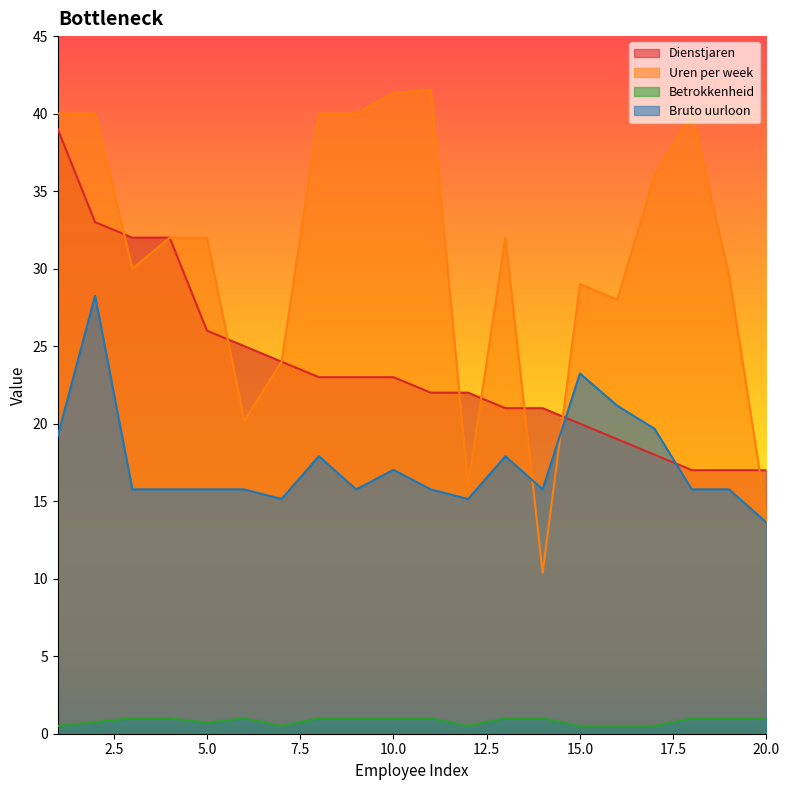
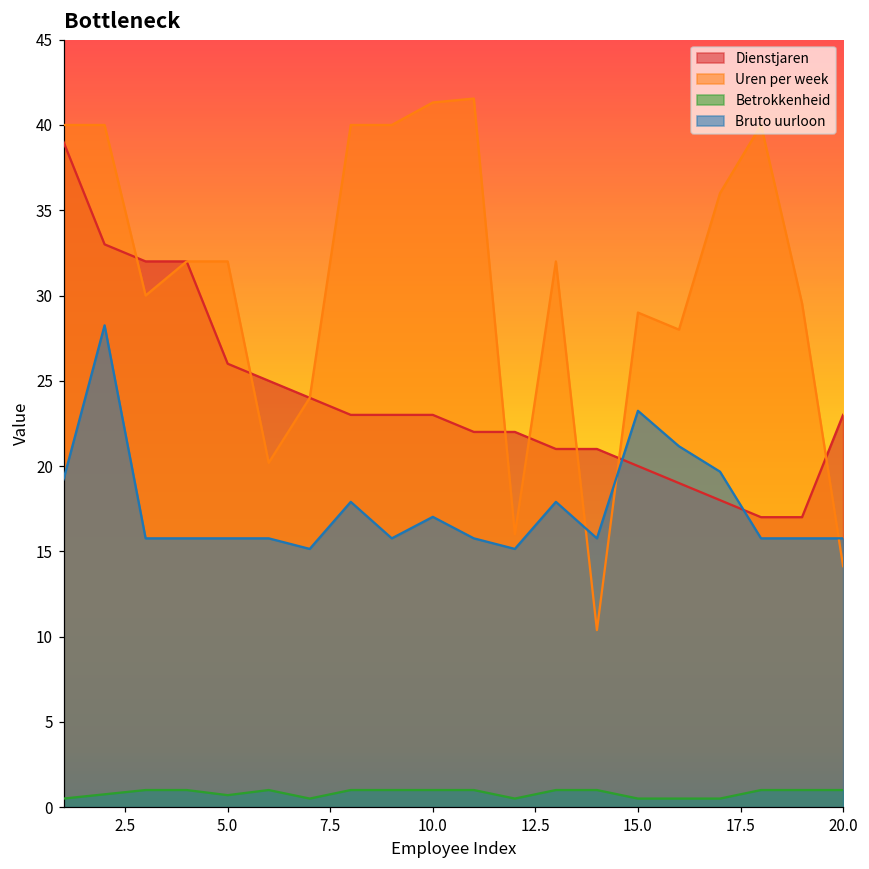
Dienstjaren, 20.0: 17 -> 23
Bruto uurloon, 20.0: 13.6 -> 15.8
